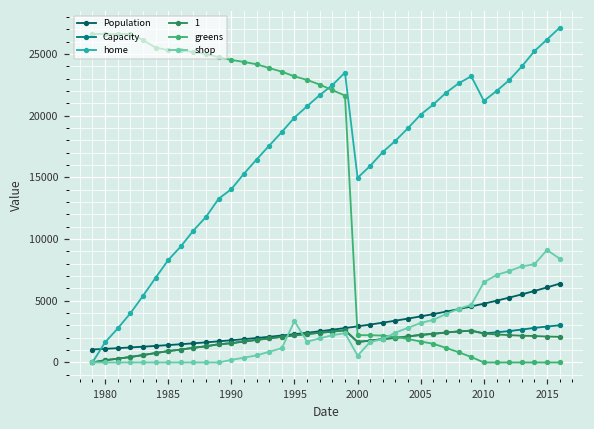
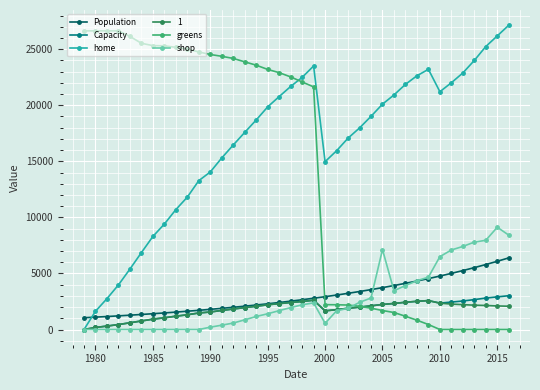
shop, 1995: 3400 -> 1400
shop, 2005: 3200 -> 7100
